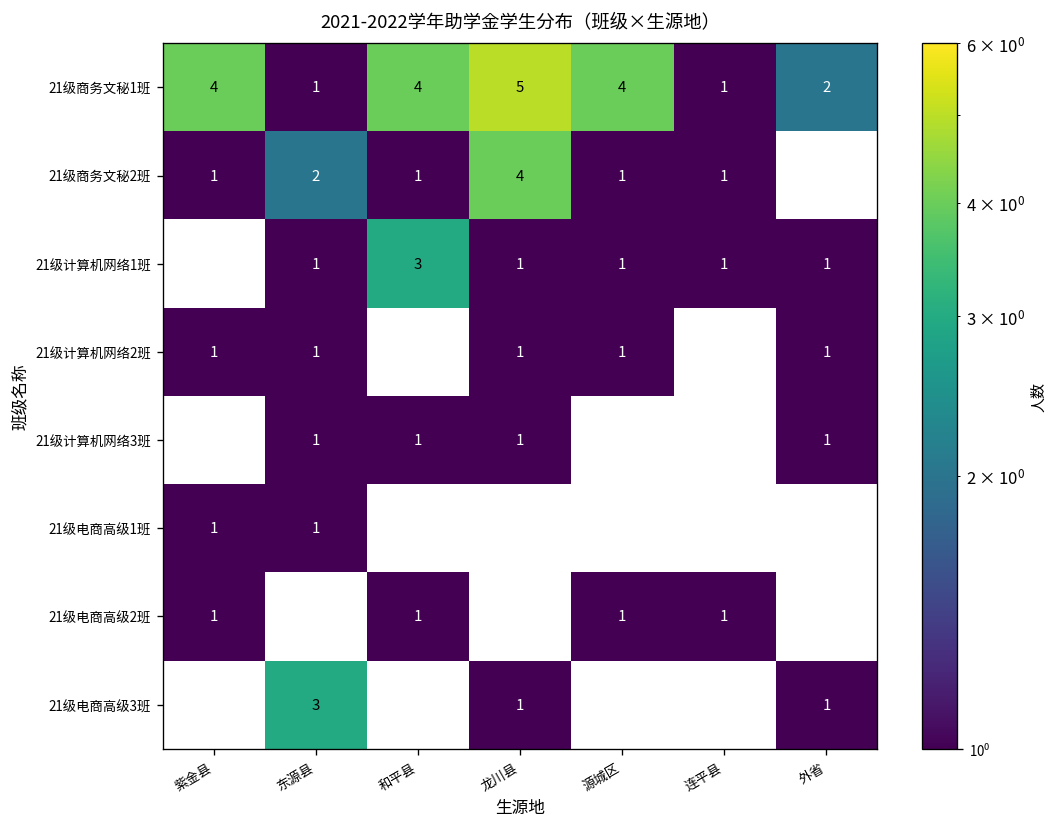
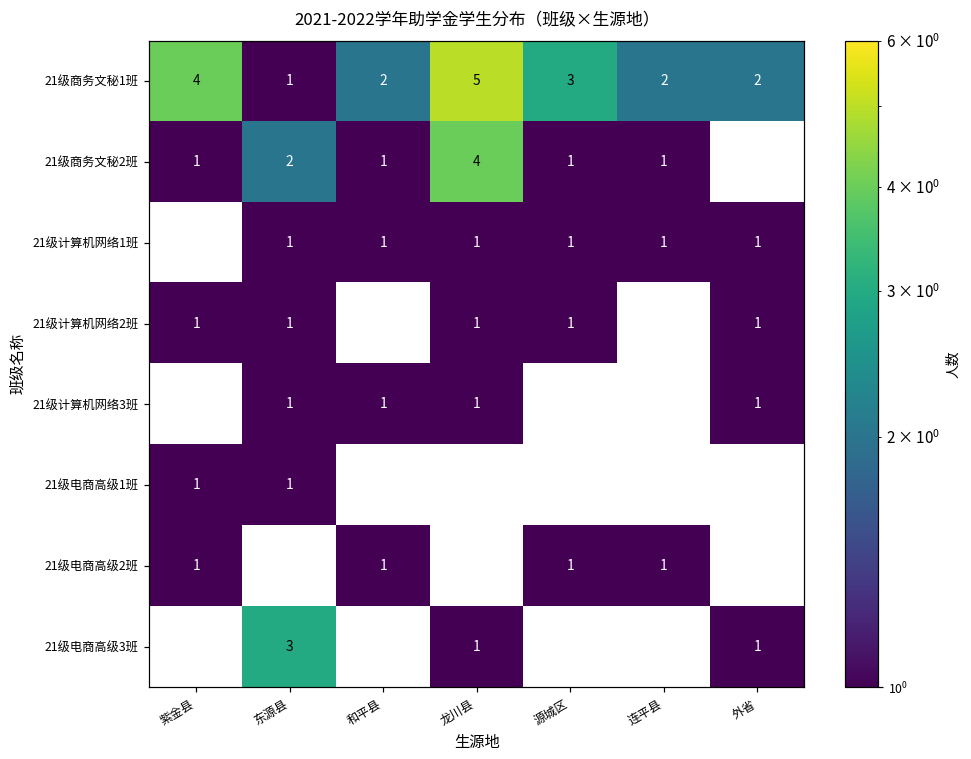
21级商务文秘1班, 和平县: 4 -> 2
21级商务文秘1班, 源城区: 4 -> 3
21级商务文秘1班, 连平县: 1 -> 2
21级计算机网络1班, 和平县: 3 -> 1
